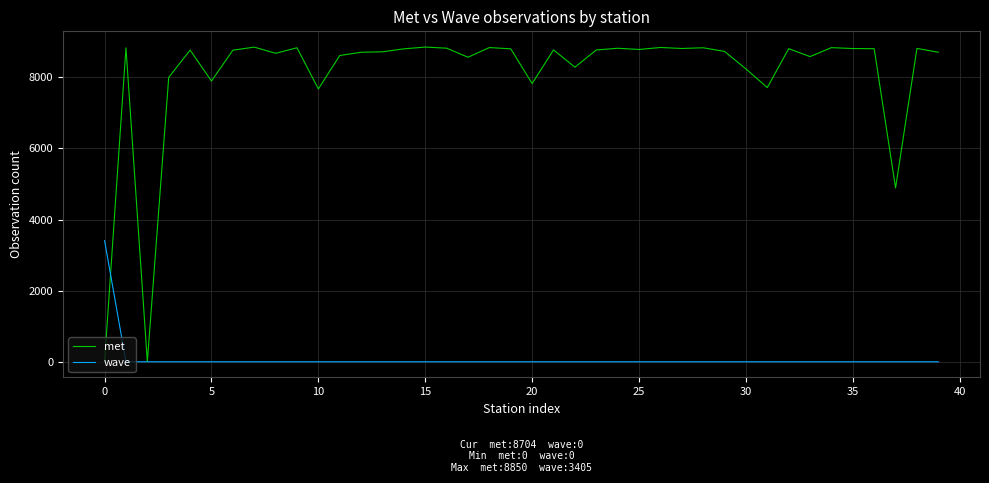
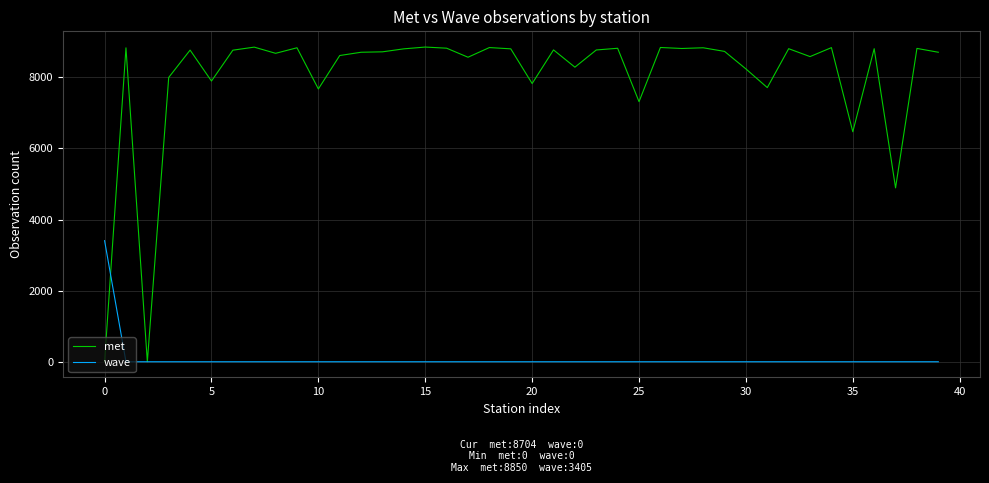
met, 25: 8800 -> 7300
met, 35: 8800 -> 6500
